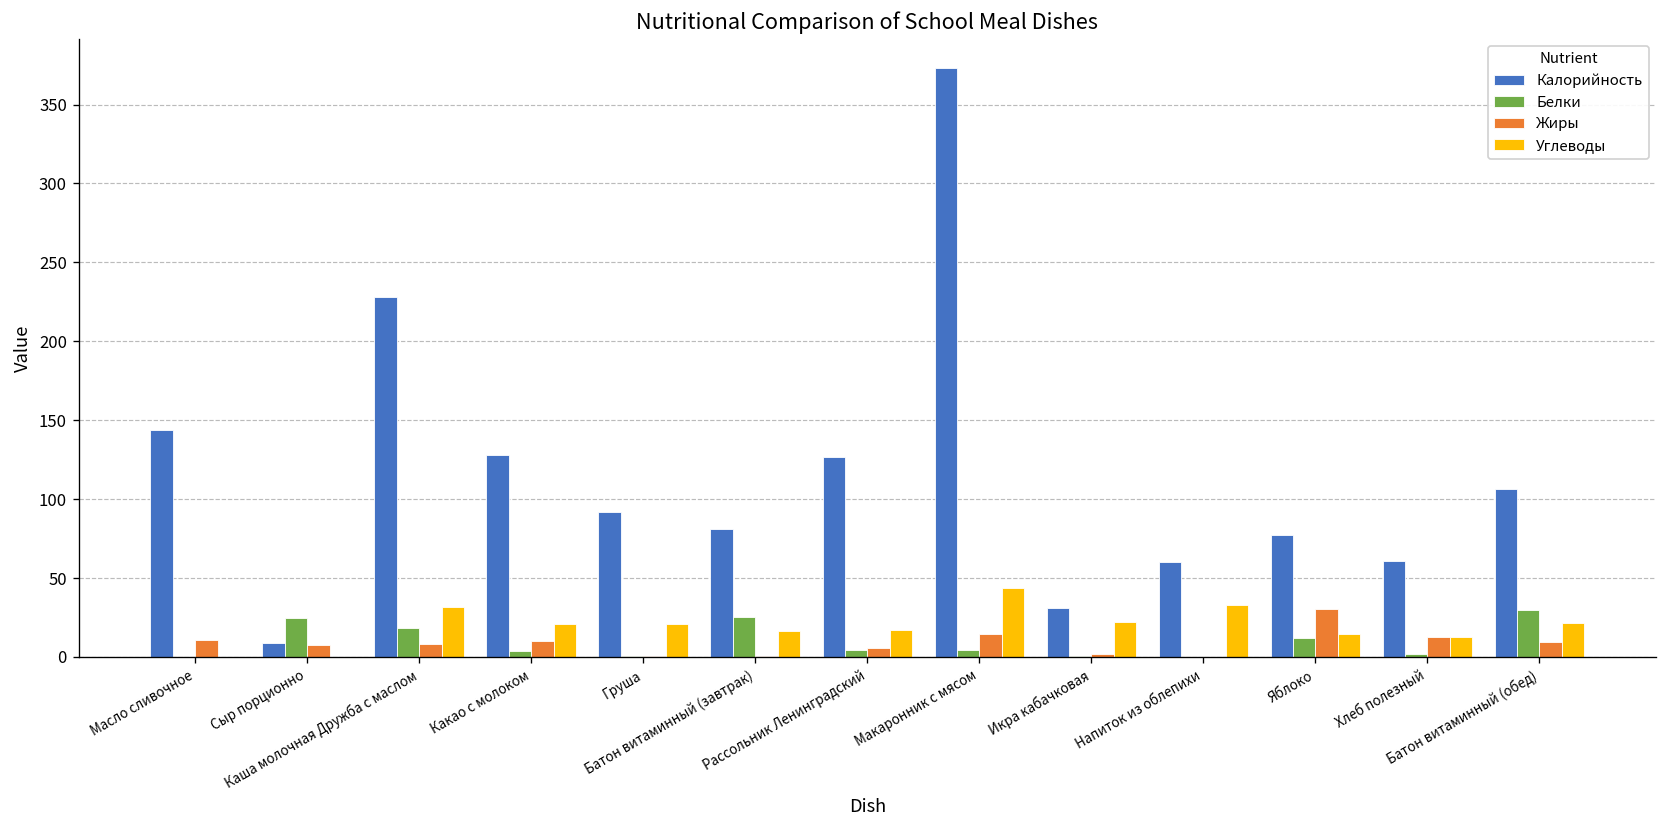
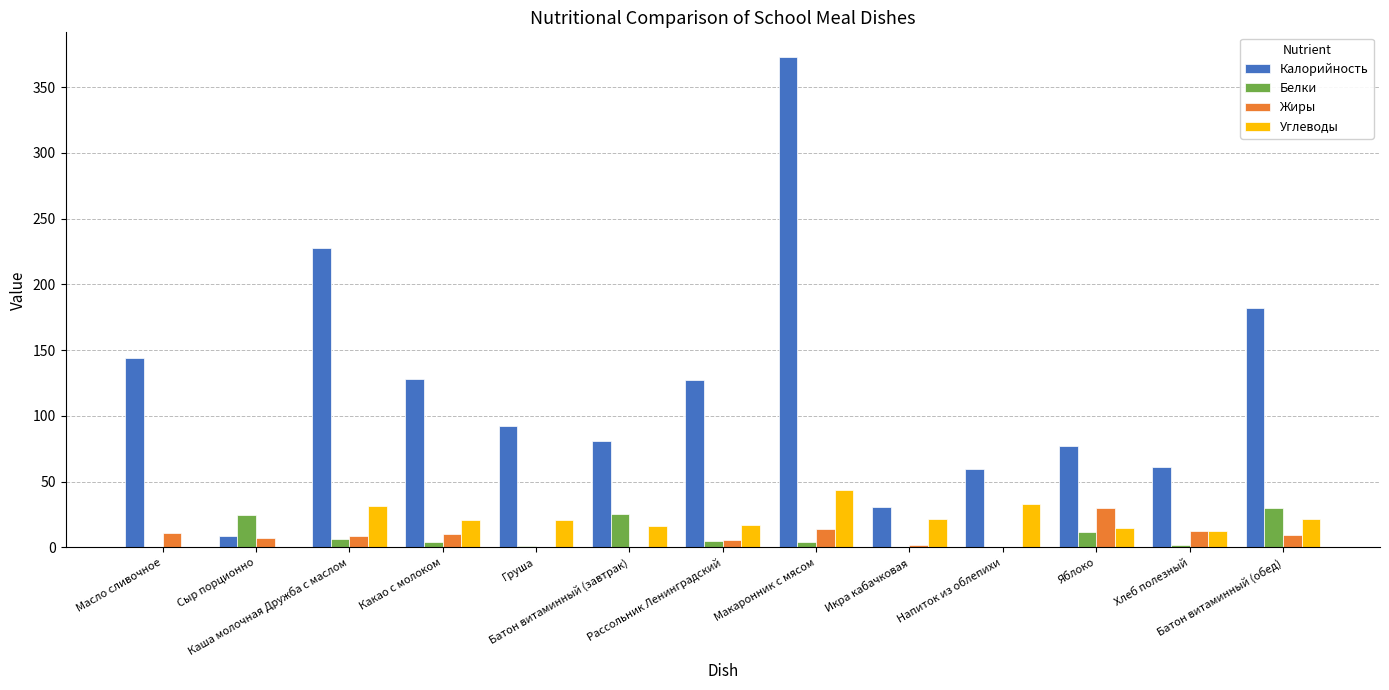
Белки, Каша молочная Дружба с маслом: 18 -> 6
Калорийность, Батон витаминный (обед): 106 -> 182
